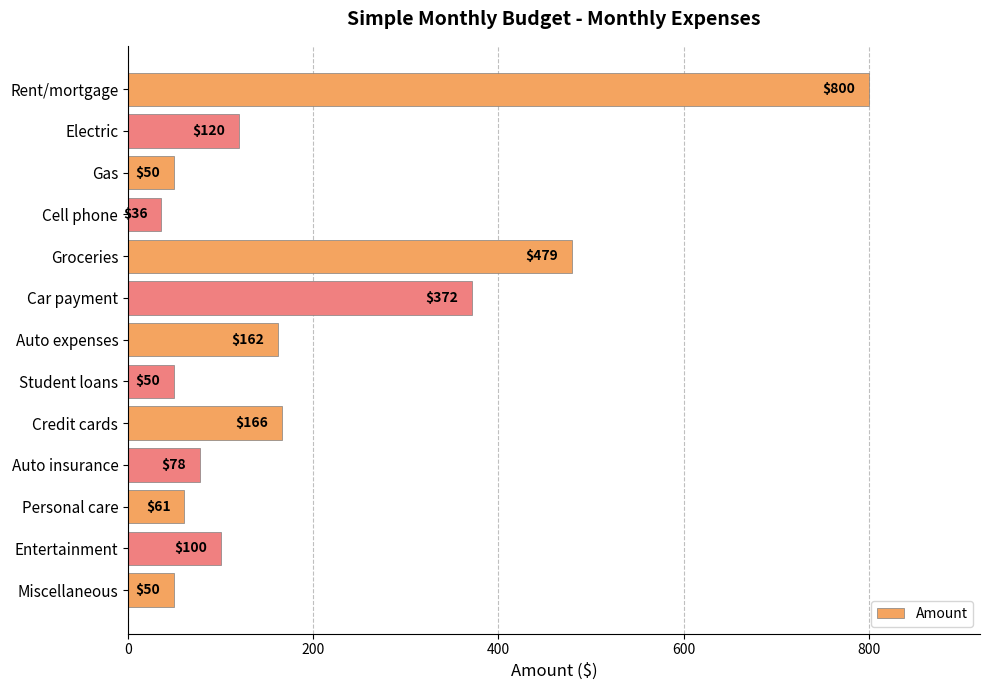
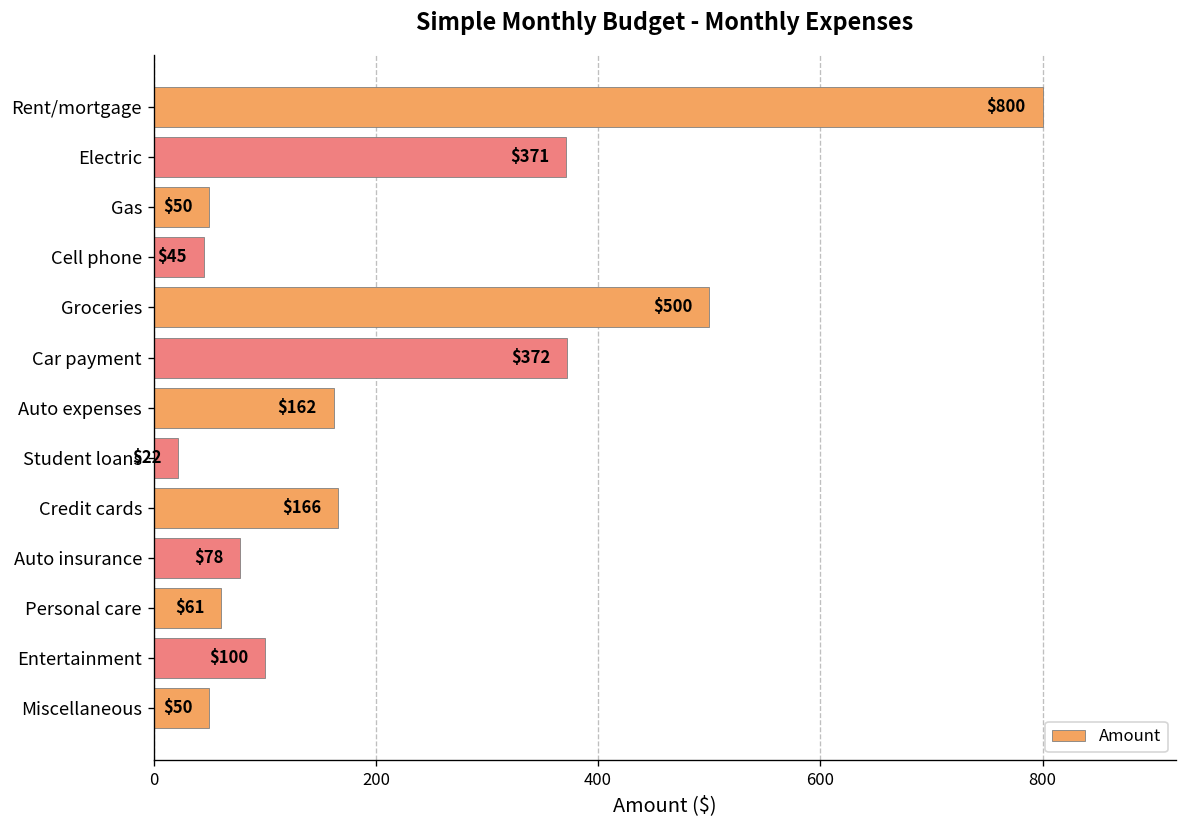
Electric: $120 -> $371
Cell phone: $36 -> $45
Groceries: $479 -> $500
Student loans: $50 -> $22
